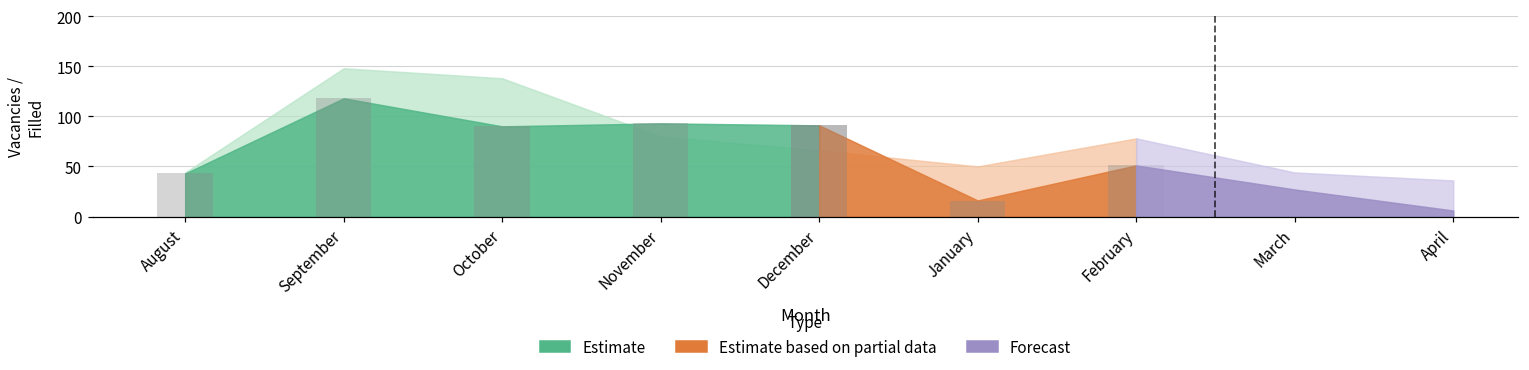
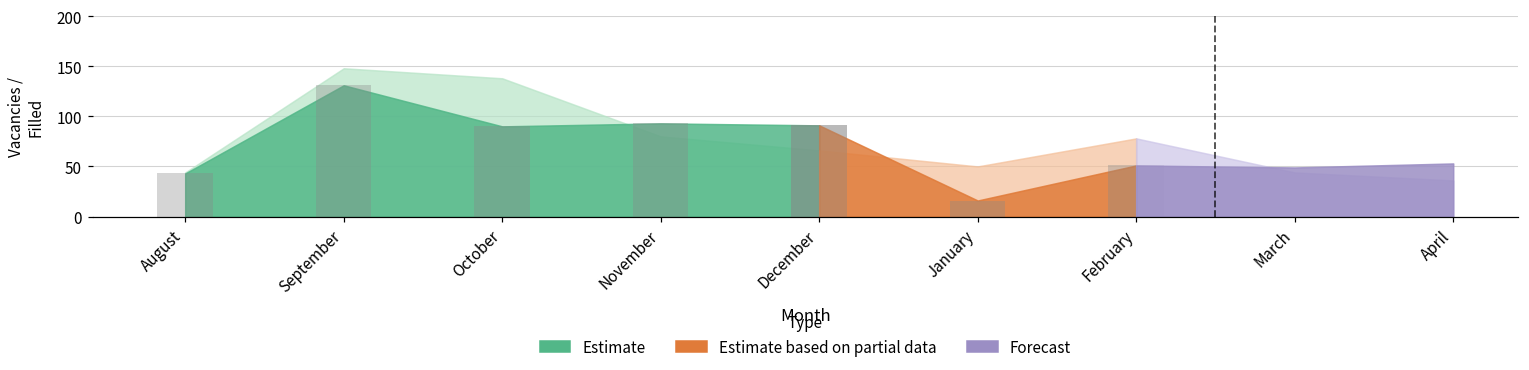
Estimate, September: 120 -> 130
Forecast, March: 30 -> 50
Forecast, April: 10 -> 50
